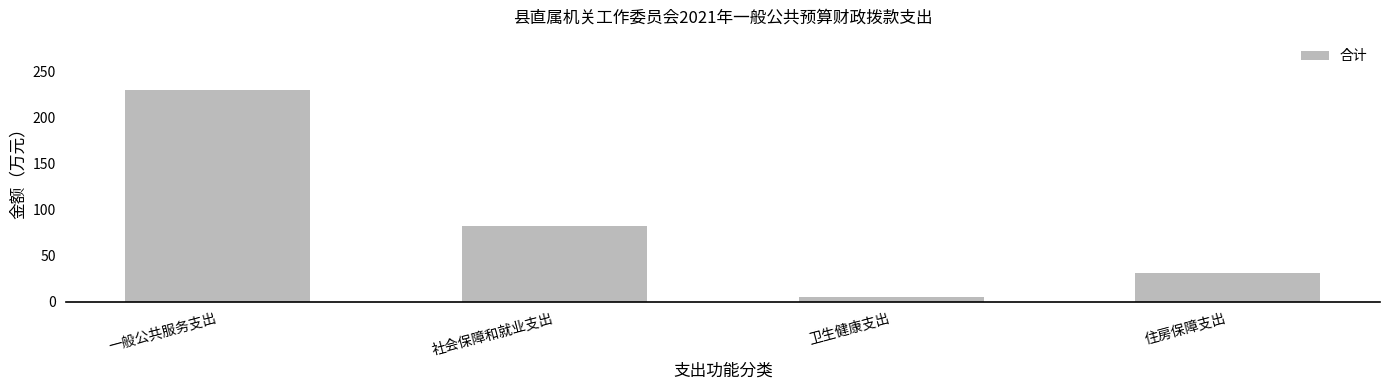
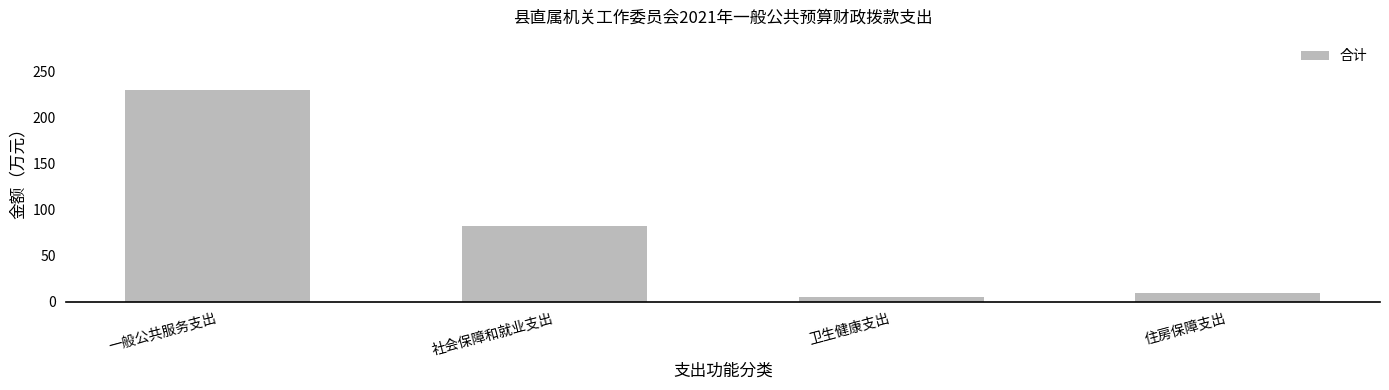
住房保障支出: 30 -> 10
